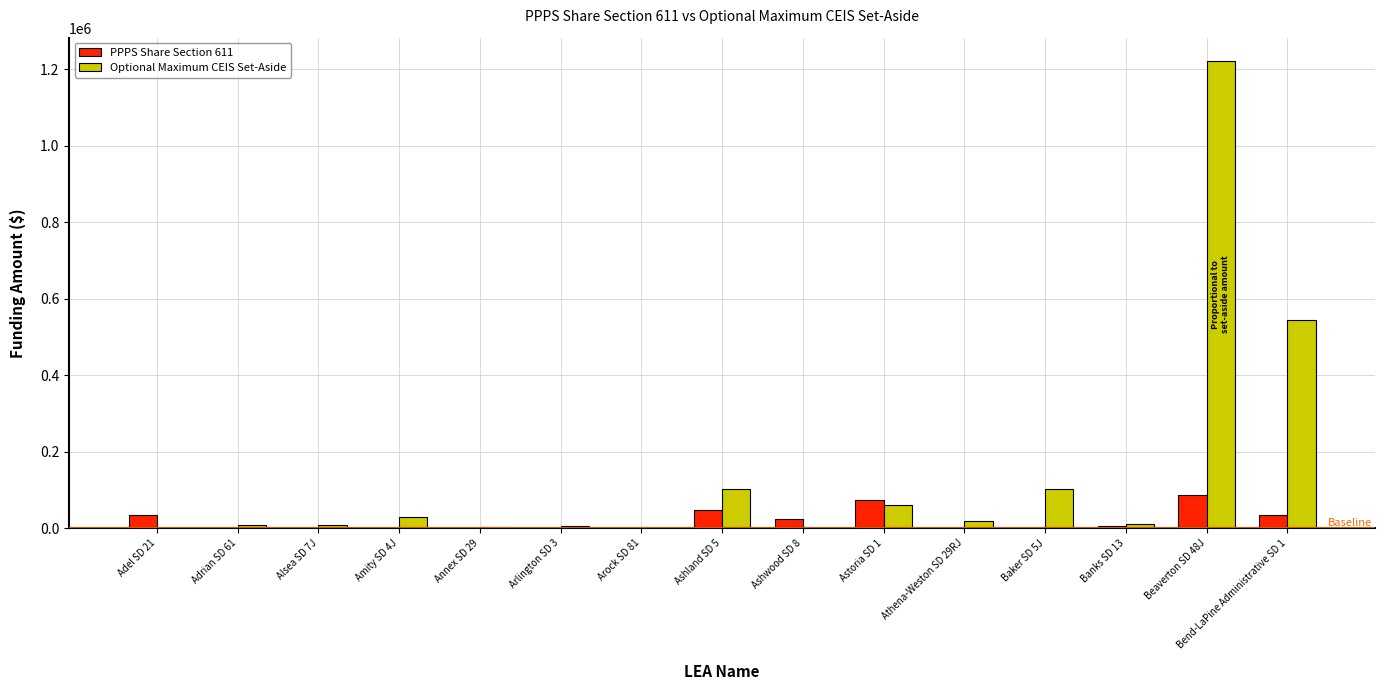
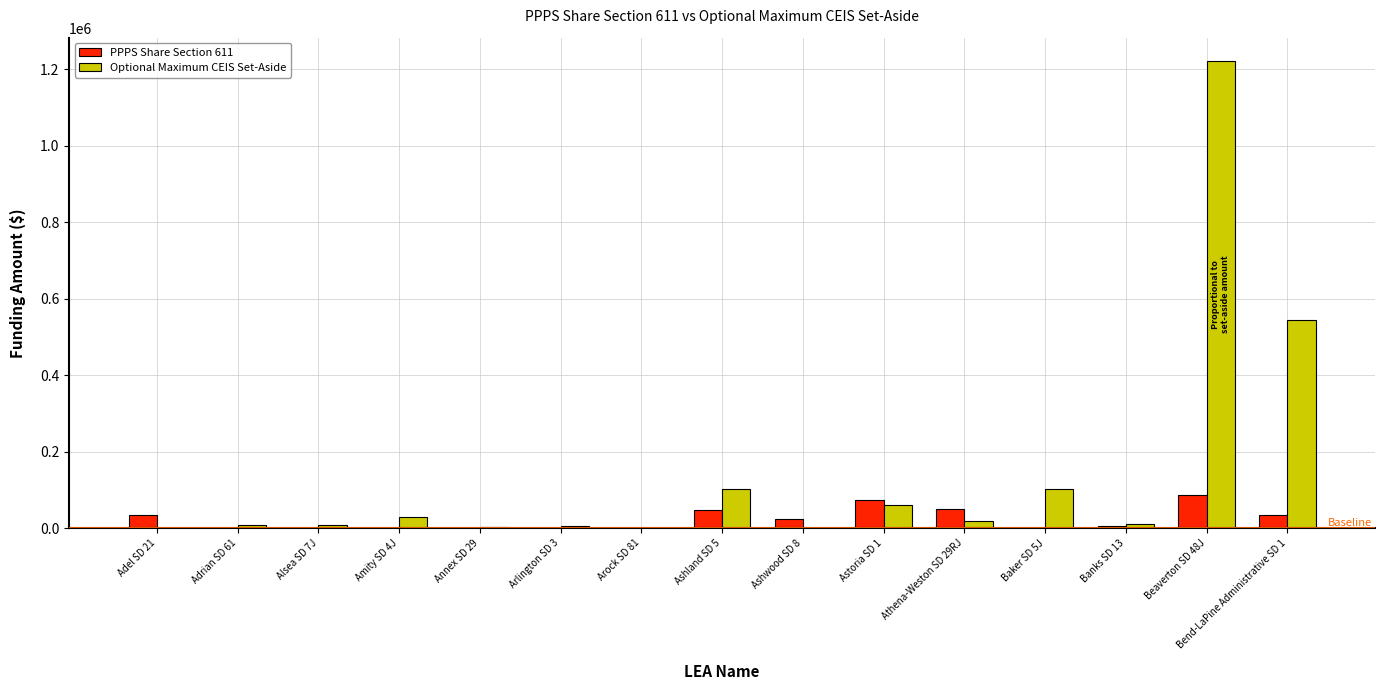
PPPS Share Section 611, Athena-Weston SD 29RJ: 0 -> 50000
